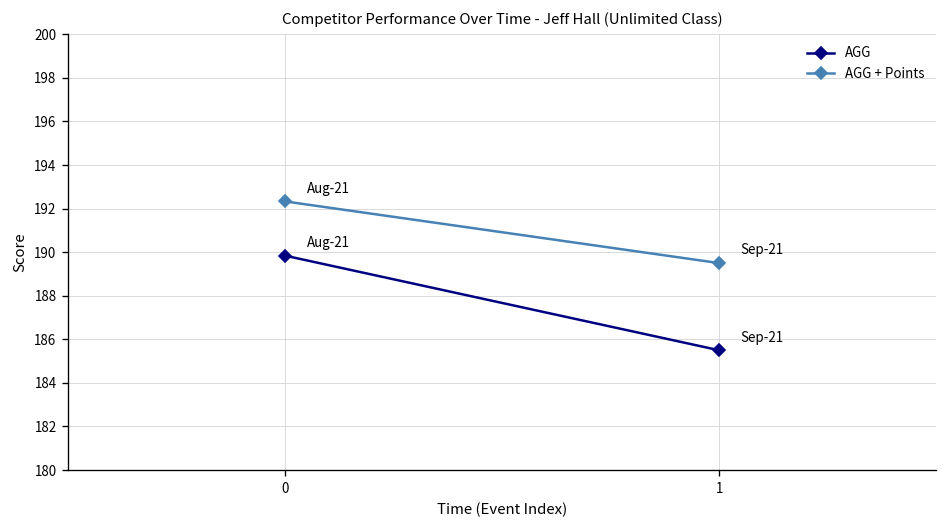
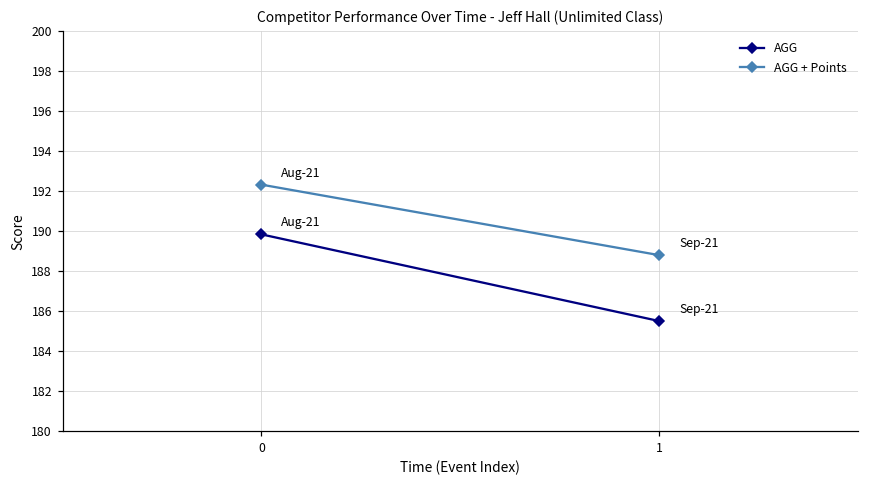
AGG + Points, 1: 189.5 -> 188.8
